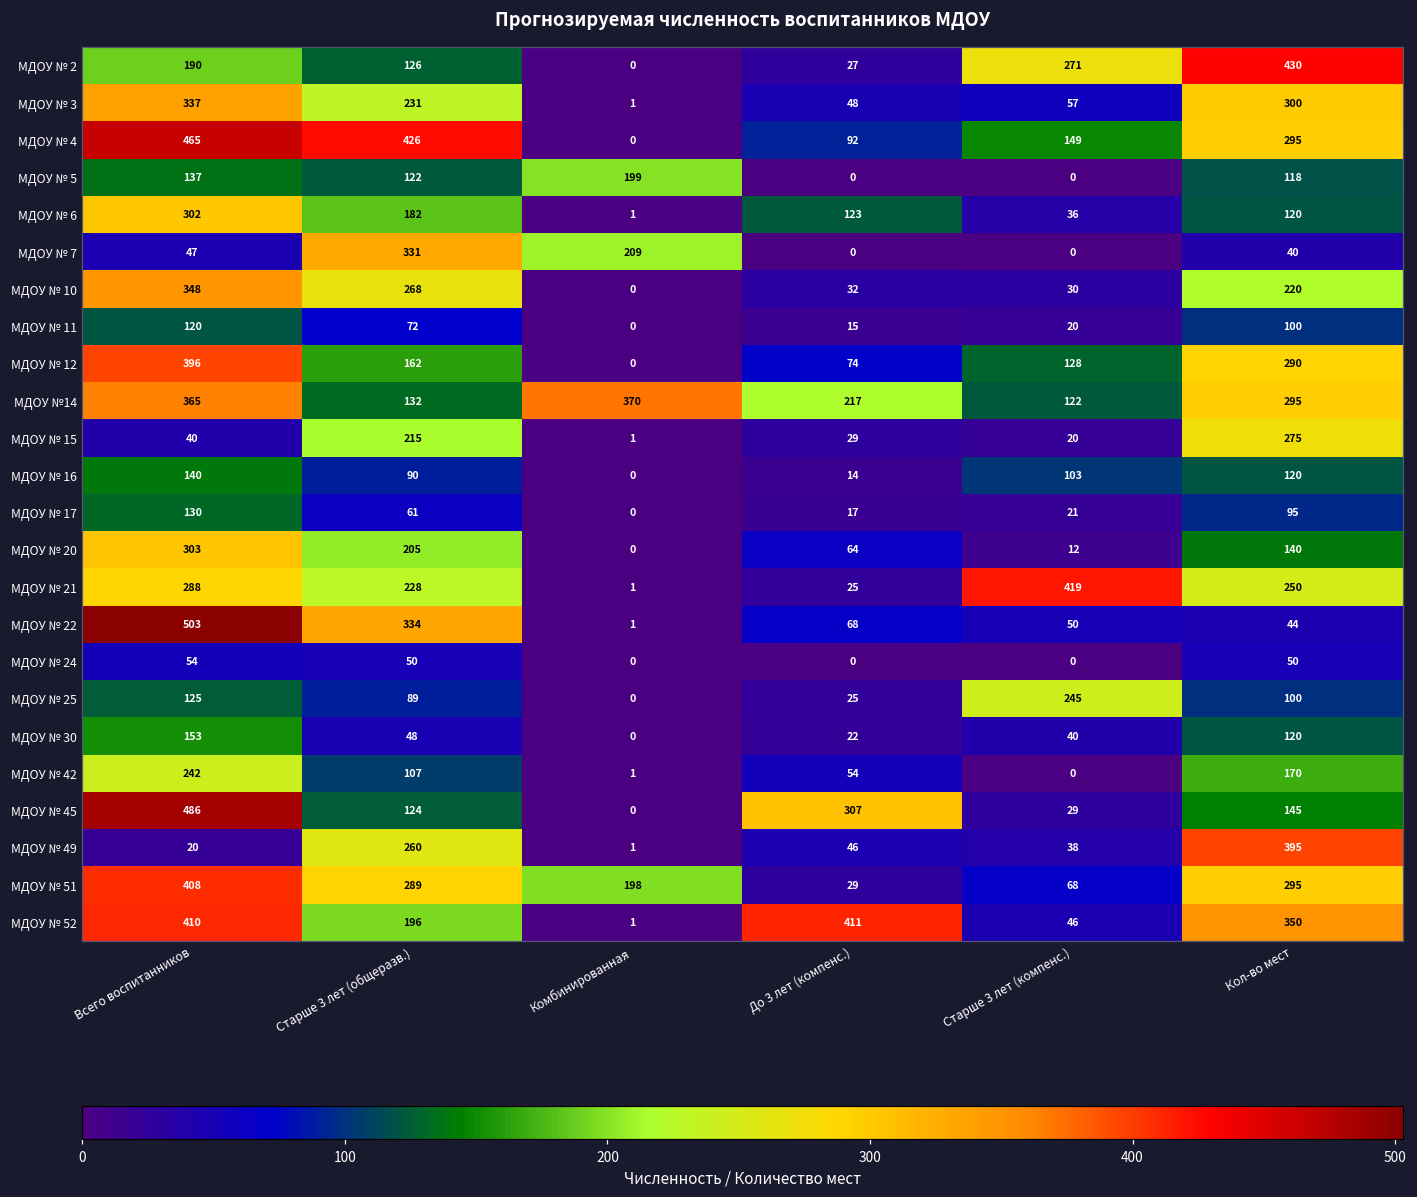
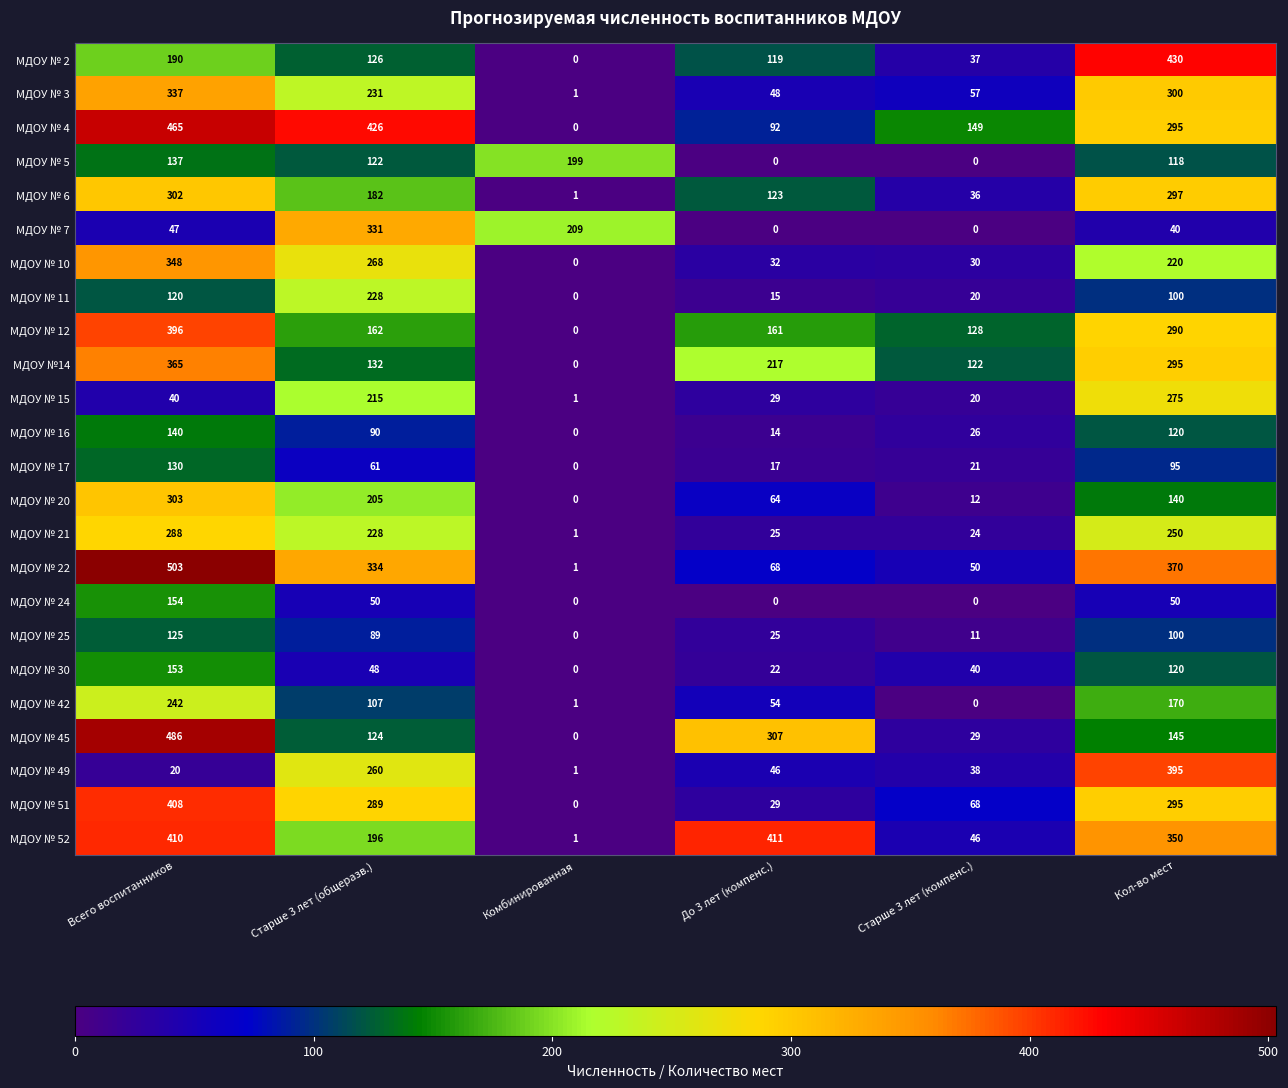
МДОУ № 2, До 3 лет (компенс.): 27 -> 119
МДОУ № 2, Старше 3 лет (компенс.): 271 -> 37
МДОУ № 6, Кол-во мест: 120 -> 297
МДОУ № 11, Старше 3 лет (общеразв.): 72 -> 228
МДОУ № 12, До 3 лет (компенс.): 74 -> 161
МДОУ №14, Комбинированная: 370 -> 0
МДОУ № 16, Старше 3 лет (компенс.): 103 -> 26
МДОУ № 21, Старше 3 лет (компенс.): 419 -> 24
МДОУ № 22, Кол-во мест: 44 -> 370
МДОУ № 24, Всего воспитанников: 54 -> 154
МДОУ № 25, Старше 3 лет (компенс.): 245 -> 11
МДОУ № 51, Комбинированная: 198 -> 0
